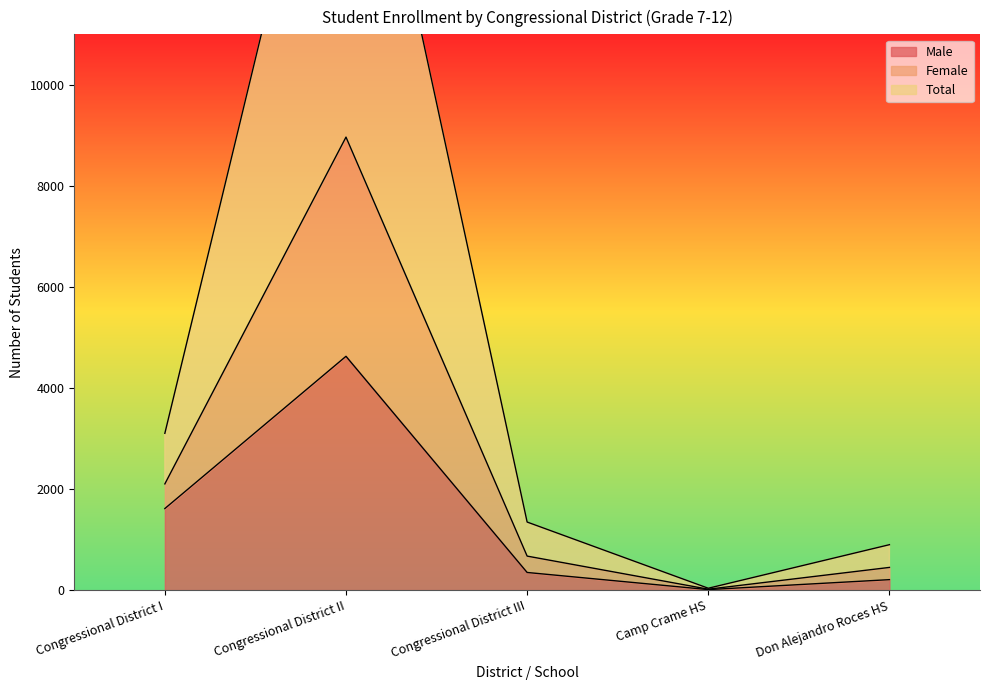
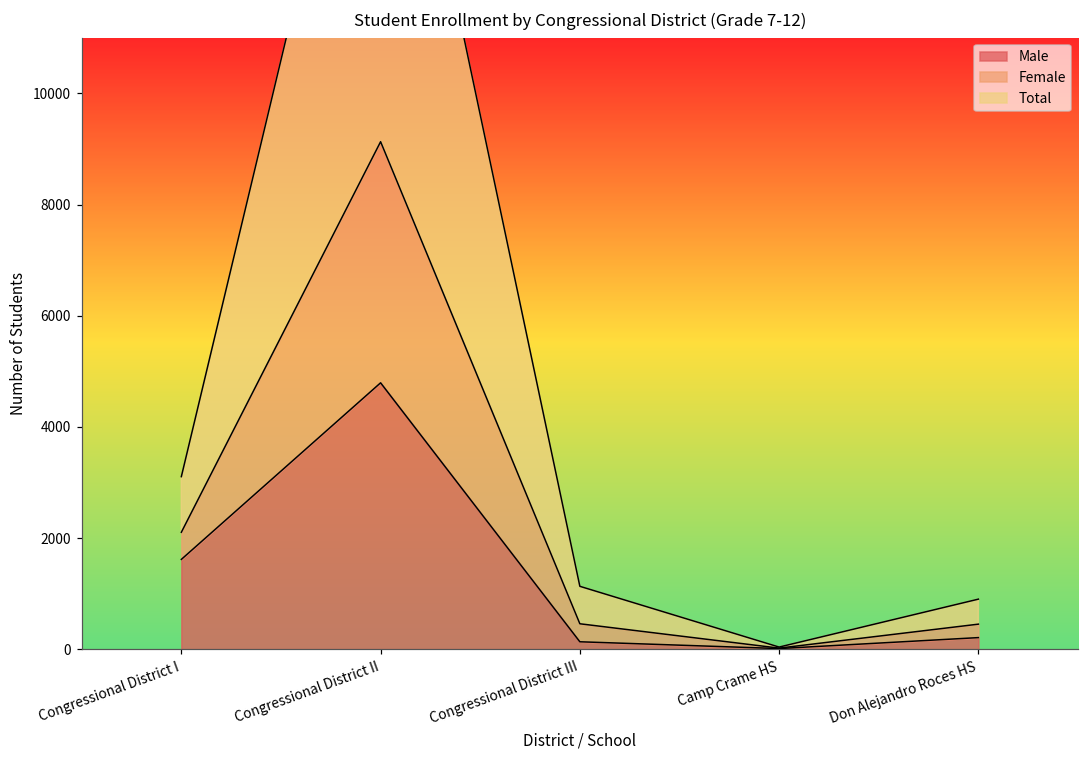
Male, Congressional District II: 4600 -> 4800
Male, Congressional District III: 400 -> 100
